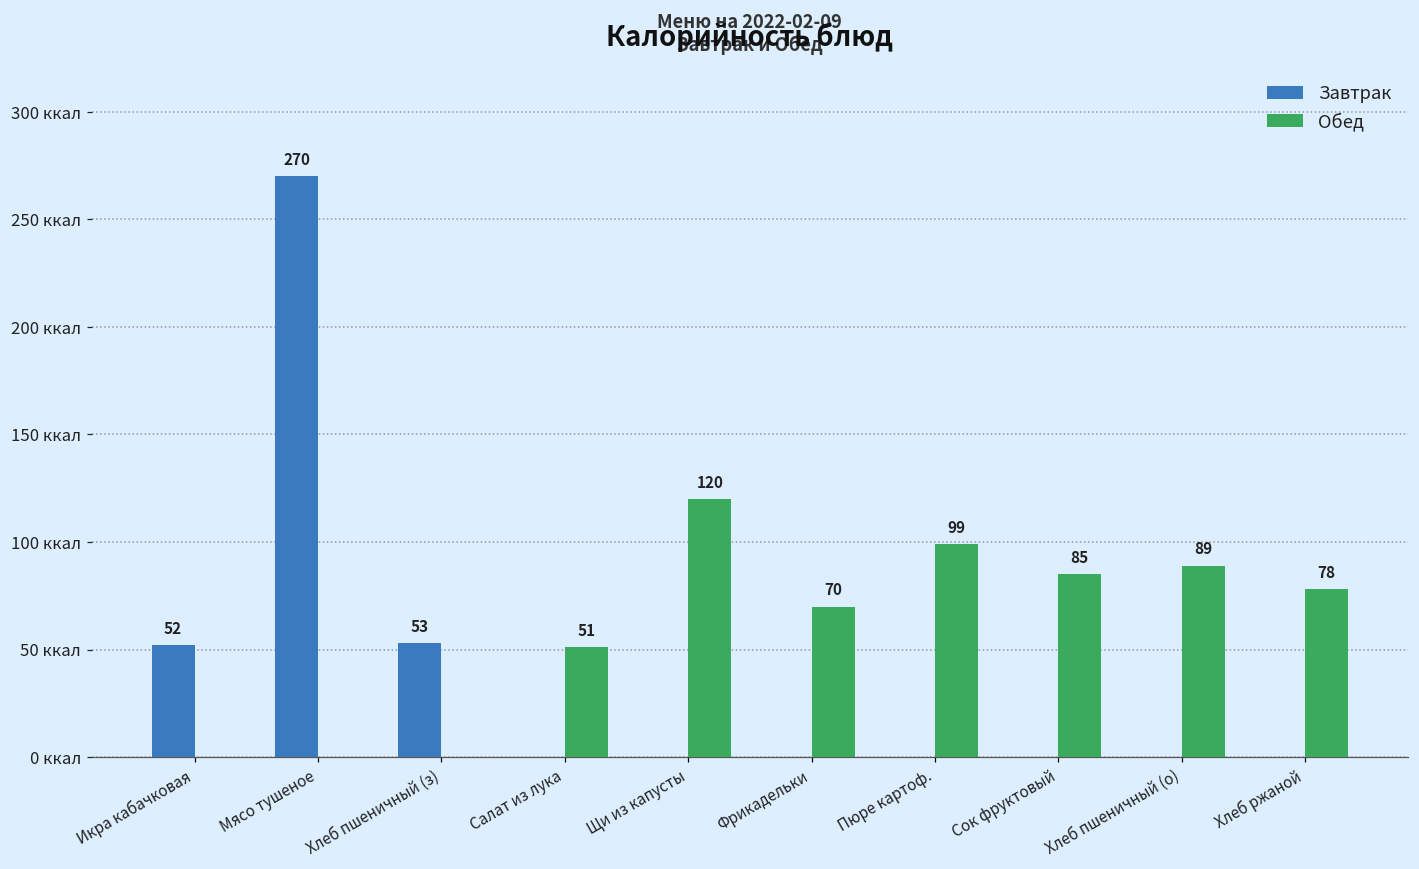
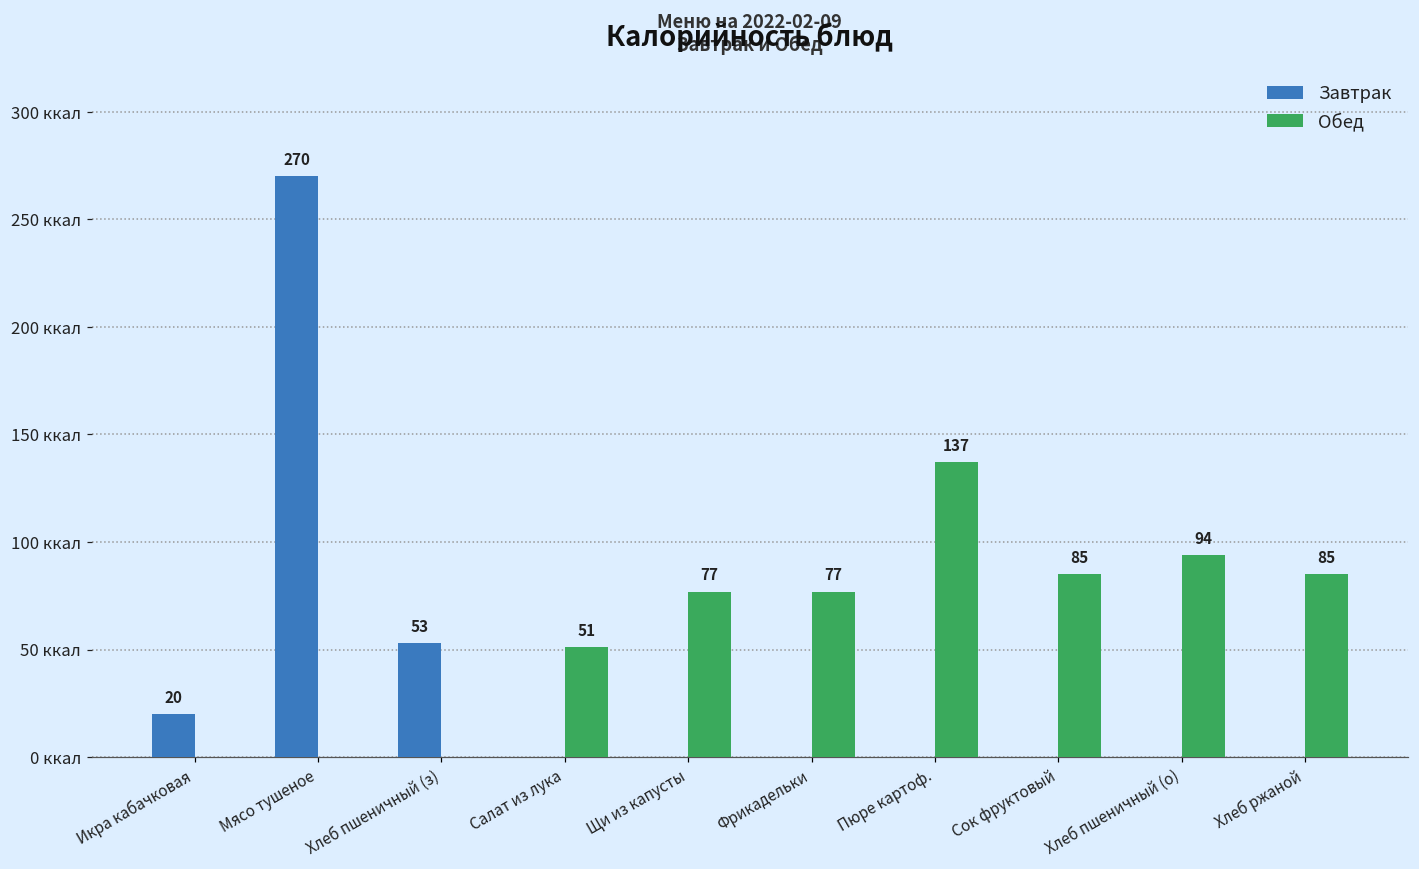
Завтрак, Икра кабачковая: 52 -> 20
Обед, Щи из капусты: 120 -> 77
Обед, Фрикадельки: 70 -> 77
Обед, Пюре картоф.: 99 -> 137
Обед, Хлеб пшеничный (о): 89 -> 94
Обед, Хлеб ржаной: 78 -> 85
